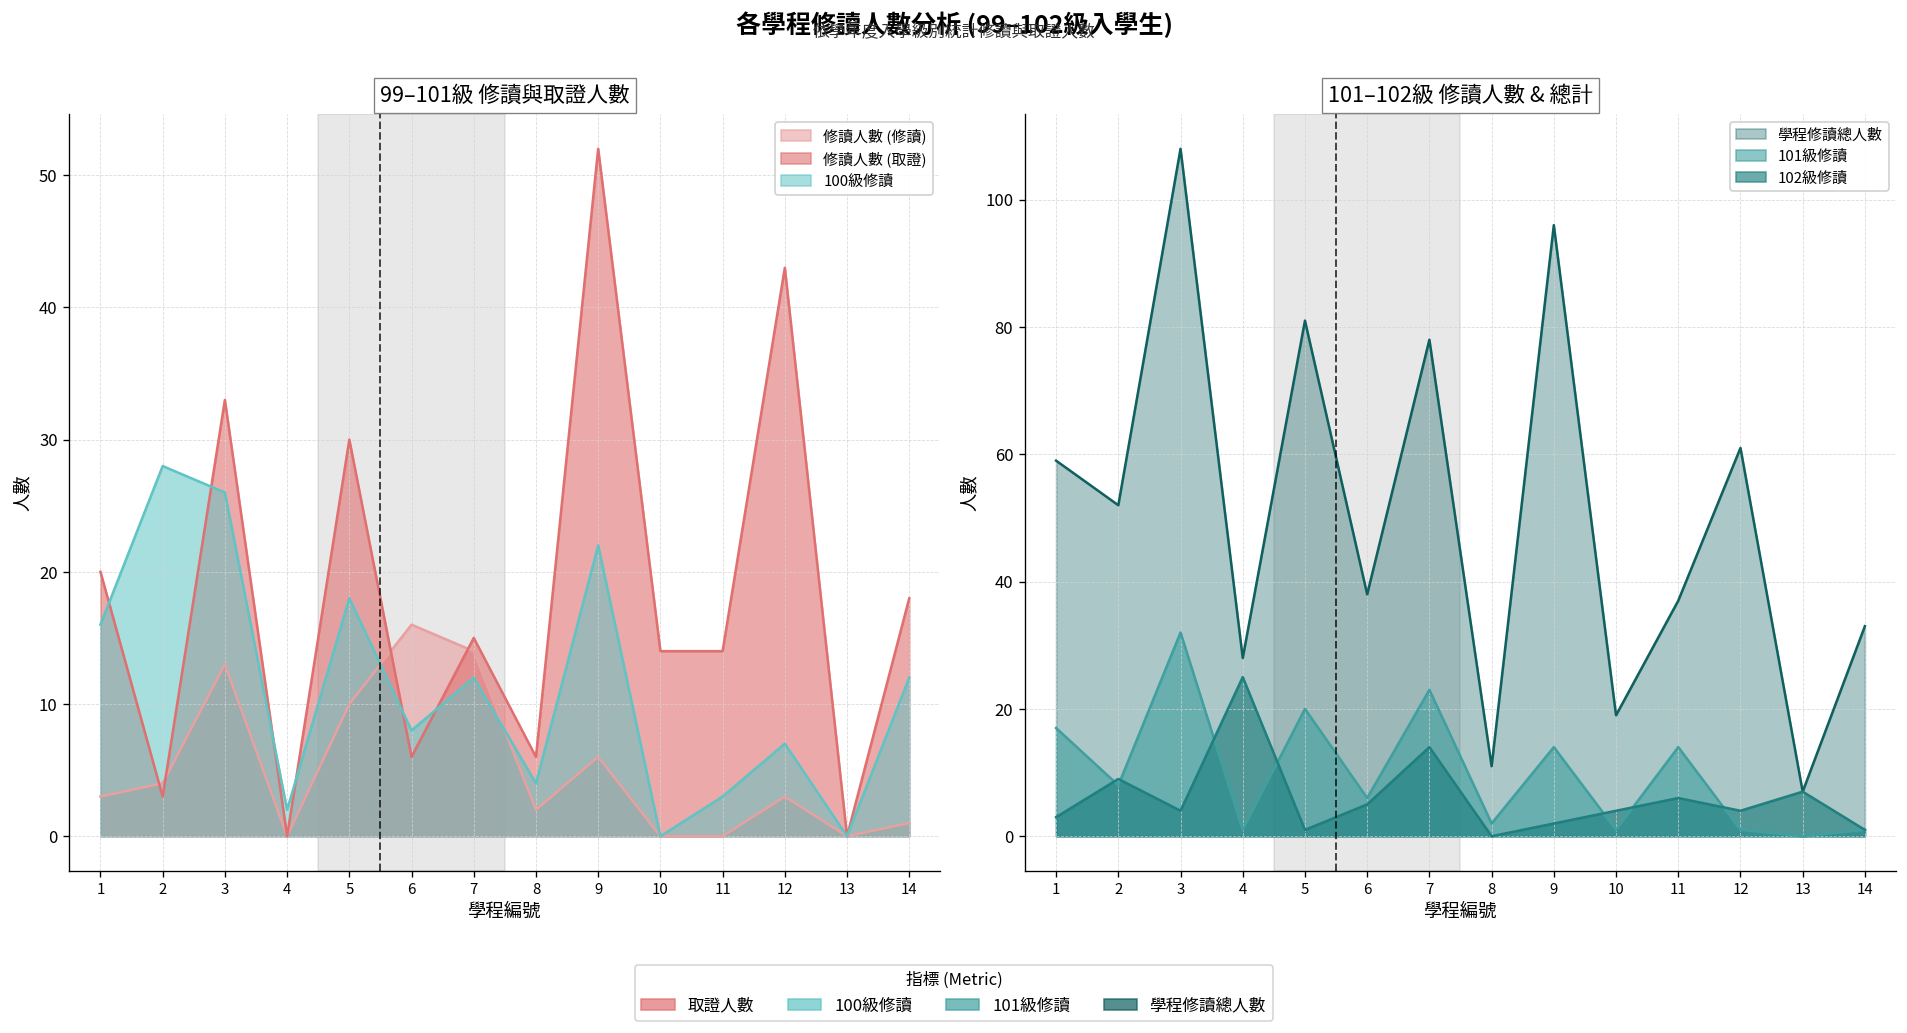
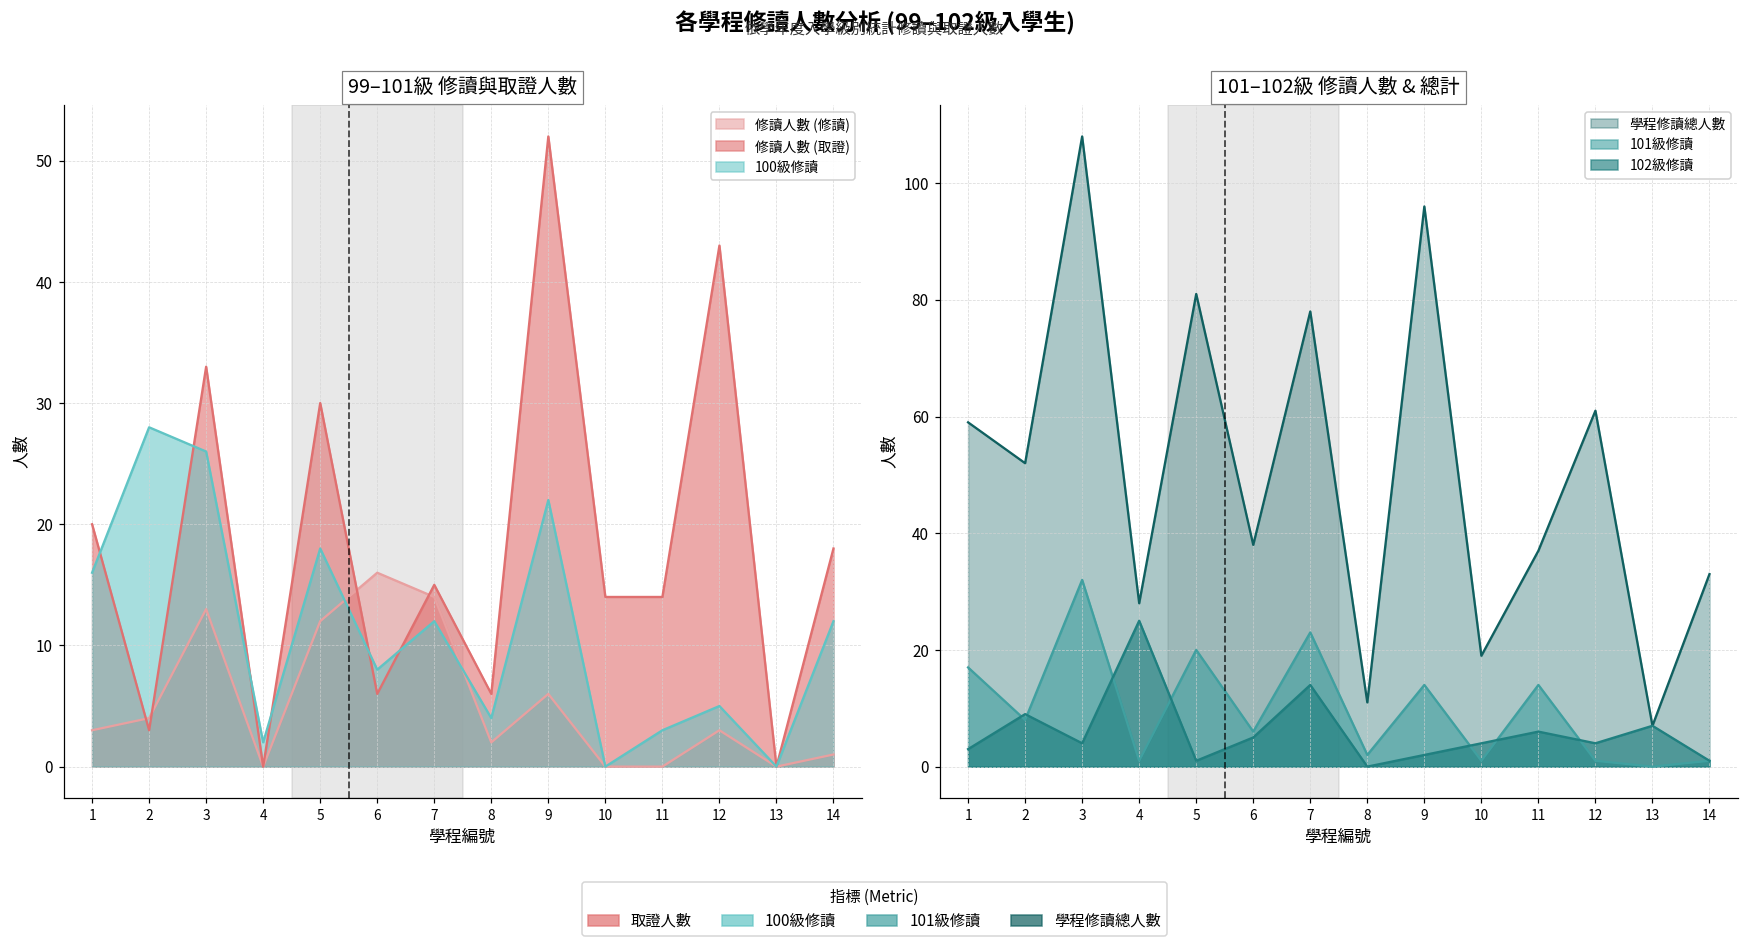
99–101級 修讀與取證人數, 修讀人數 (修讀), 5: 10 -> 12
99–101級 修讀與取證人數, 100級修讀, 12: 7 -> 5
